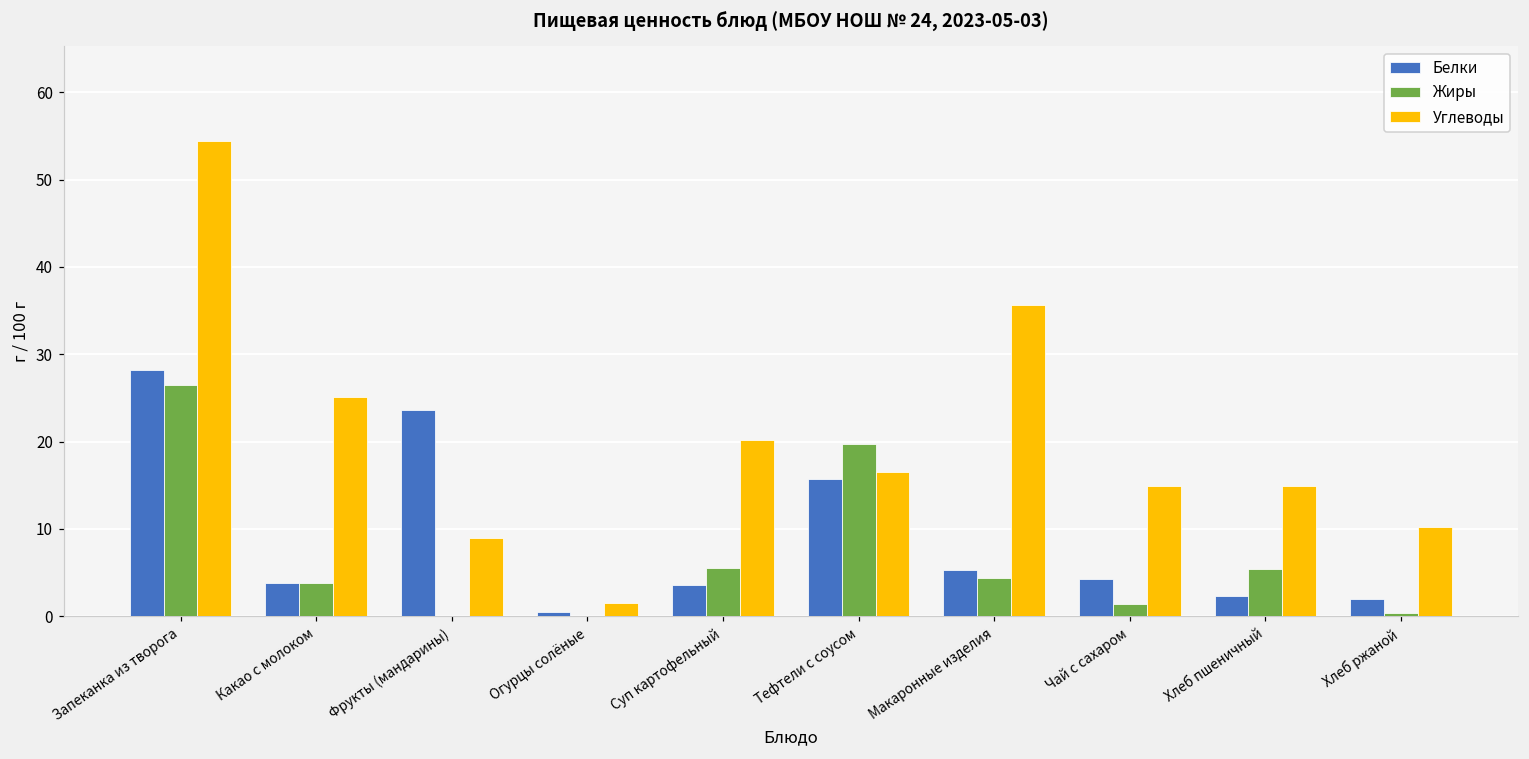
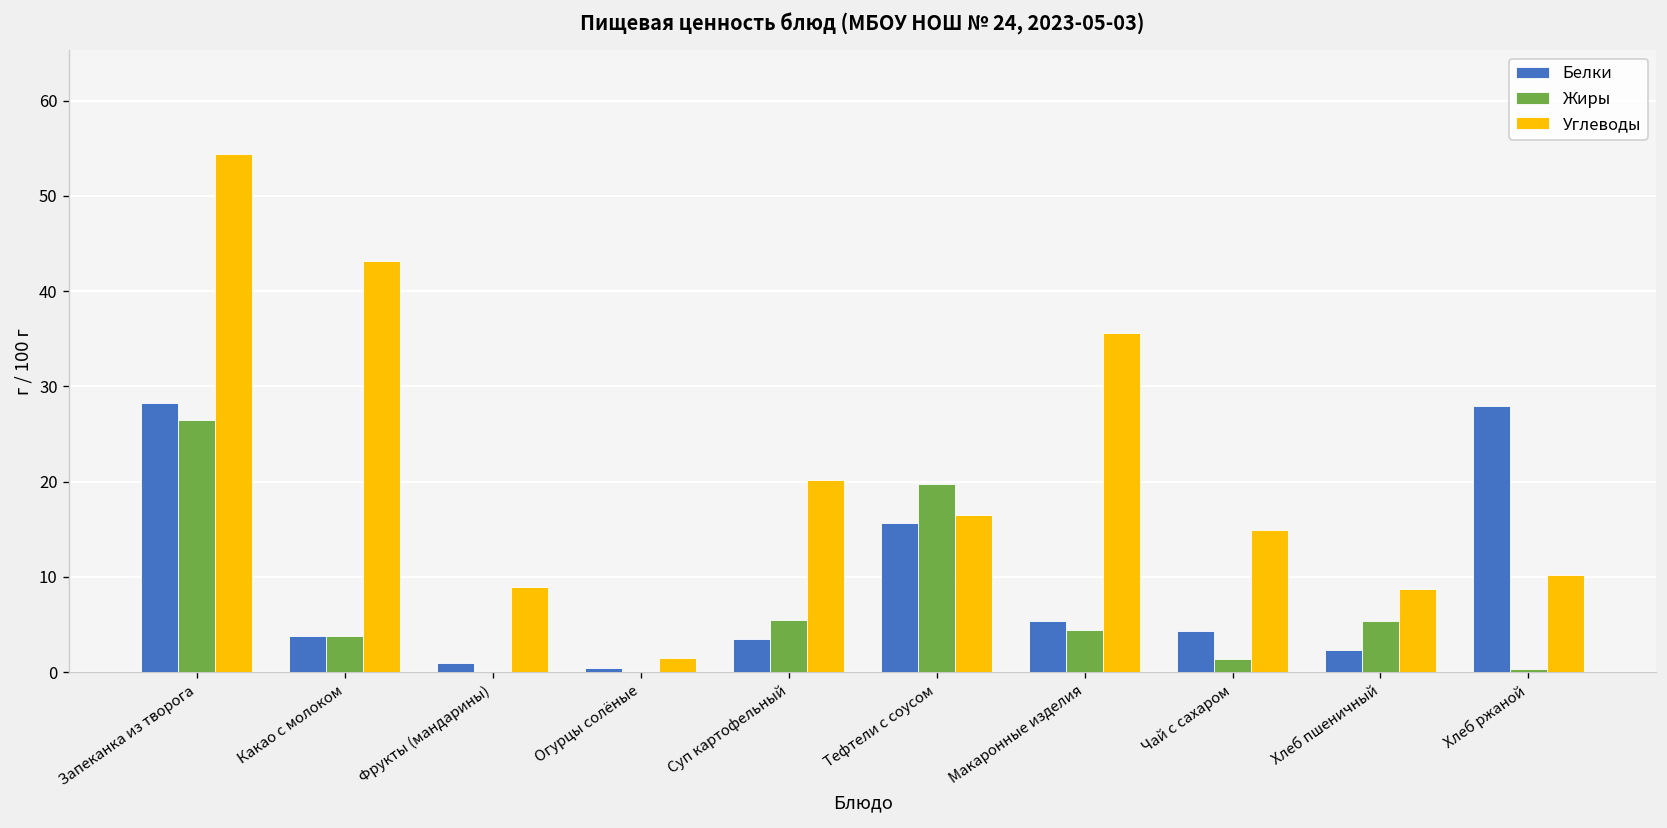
Углеводы, Какао с молоком: 25 -> 43
Белки, Фрукты (мандарины): 24 -> 1
Углеводы, Хлеб пшеничный: 15 -> 9
Белки, Хлеб ржаной: 2 -> 28
